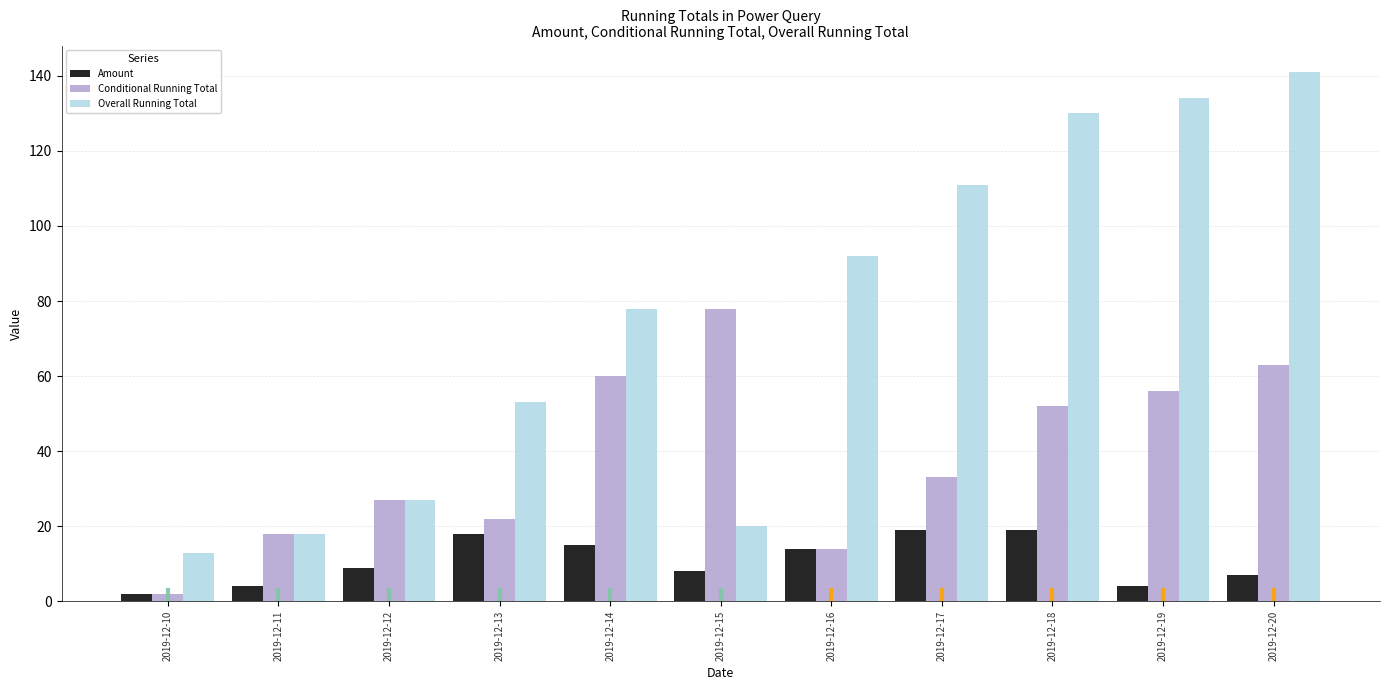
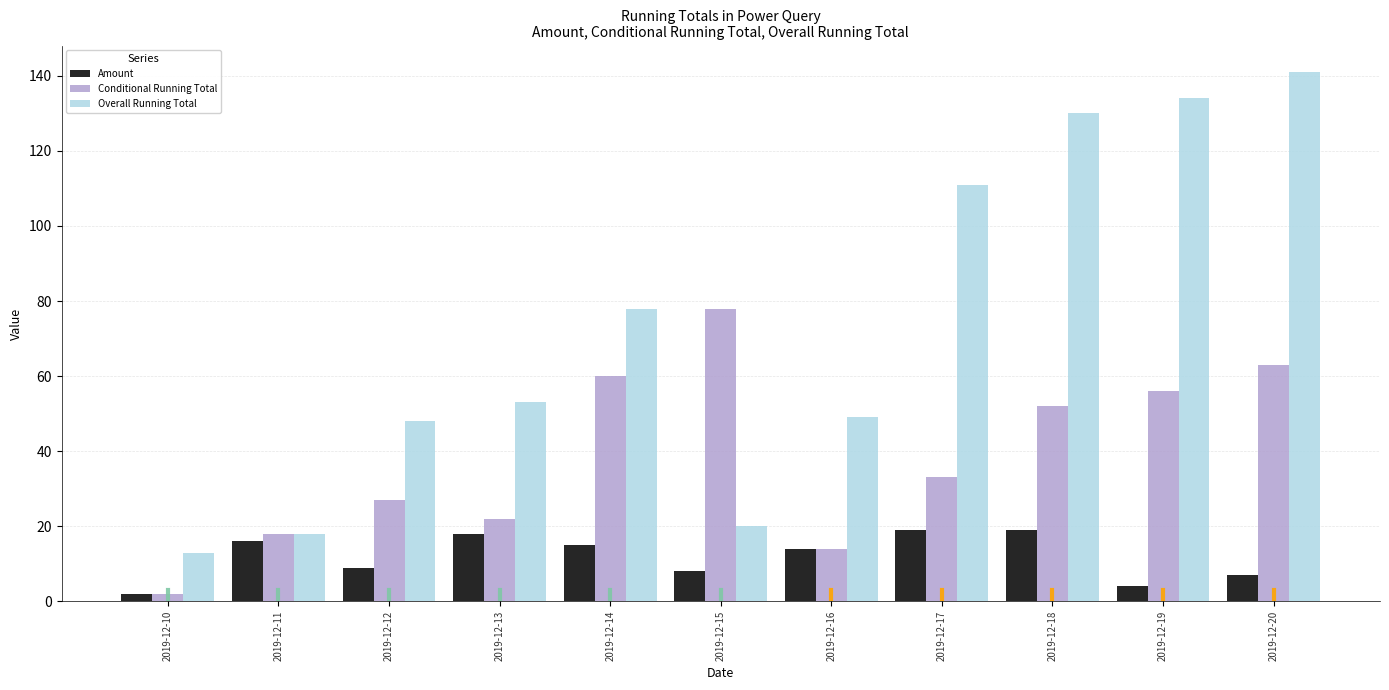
Amount, 2019-12-11: 4 -> 16
Overall Running Total, 2019-12-12: 27 -> 48
Overall Running Total, 2019-12-16: 92 -> 49
